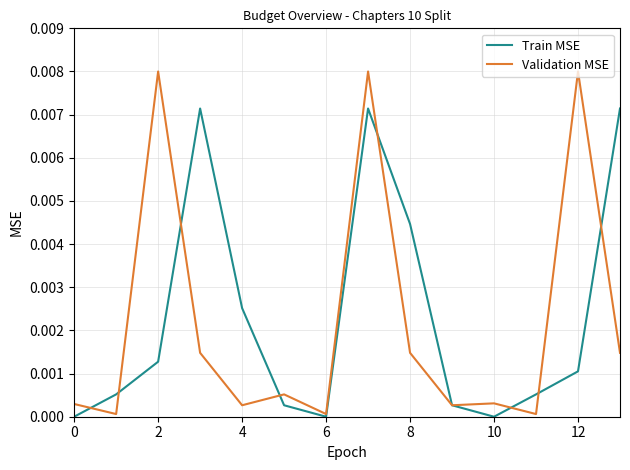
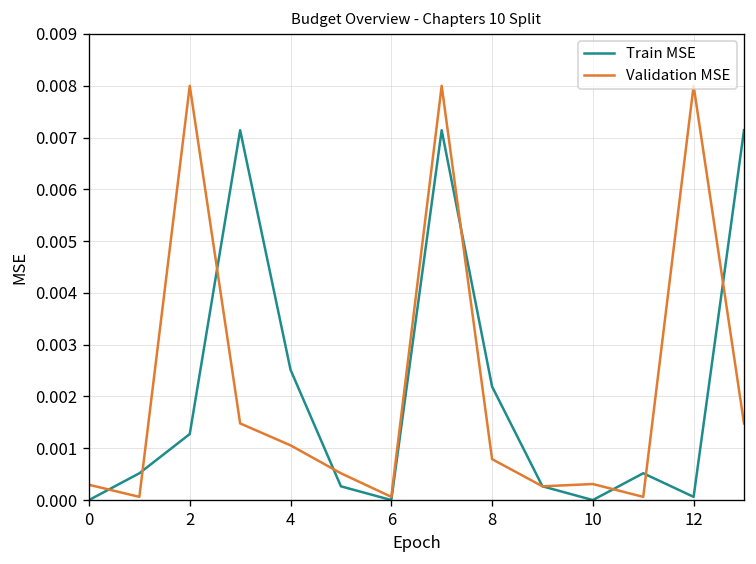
Validation MSE, 4: 0.0003 -> 0.0011
Train MSE, 8: 0.0045 -> 0.0022
Validation MSE, 8: 0.0015 -> 0.0008
Train MSE, 12: 0.0011 -> 0.0001
